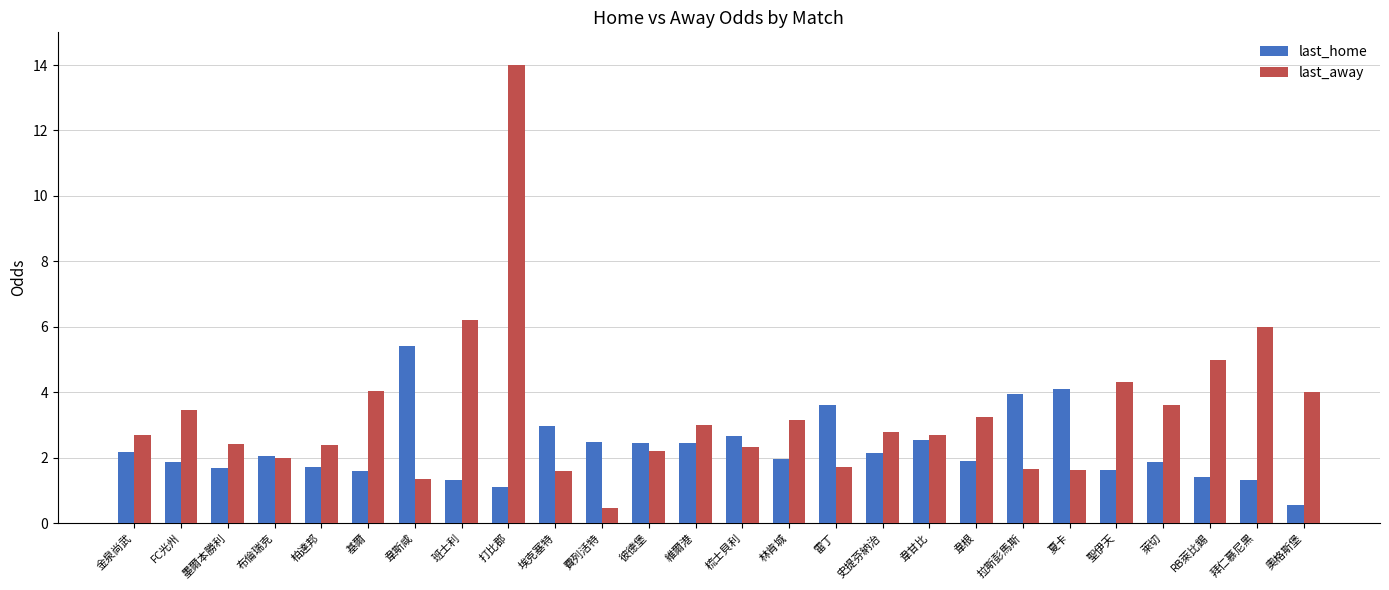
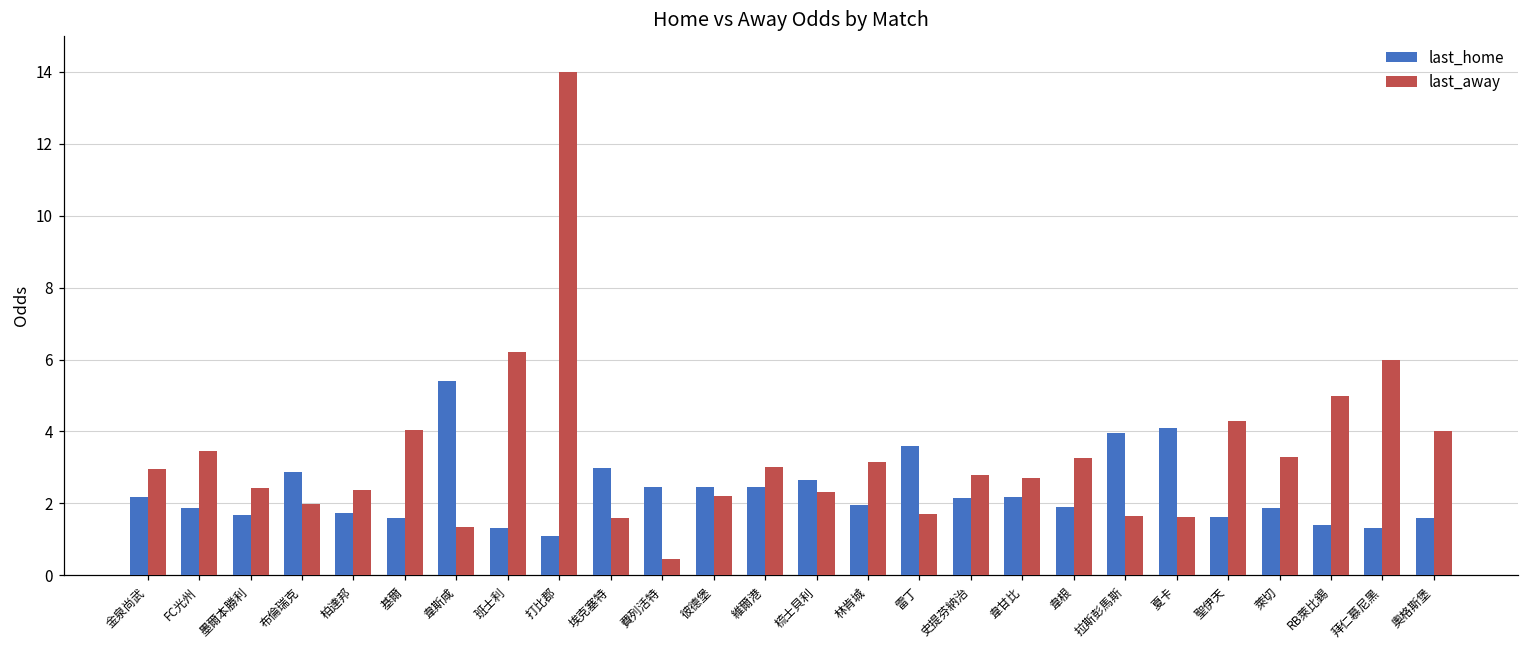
last_away, 金泉尚武: 2.7 -> 3.0
last_home, 布倫瑞克: 2.1 -> 2.9
last_home, 韋甘比: 2.6 -> 2.2
last_away, 萊切: 3.6 -> 3.3
last_home, 奧格斯堡: 0.6 -> 1.6
